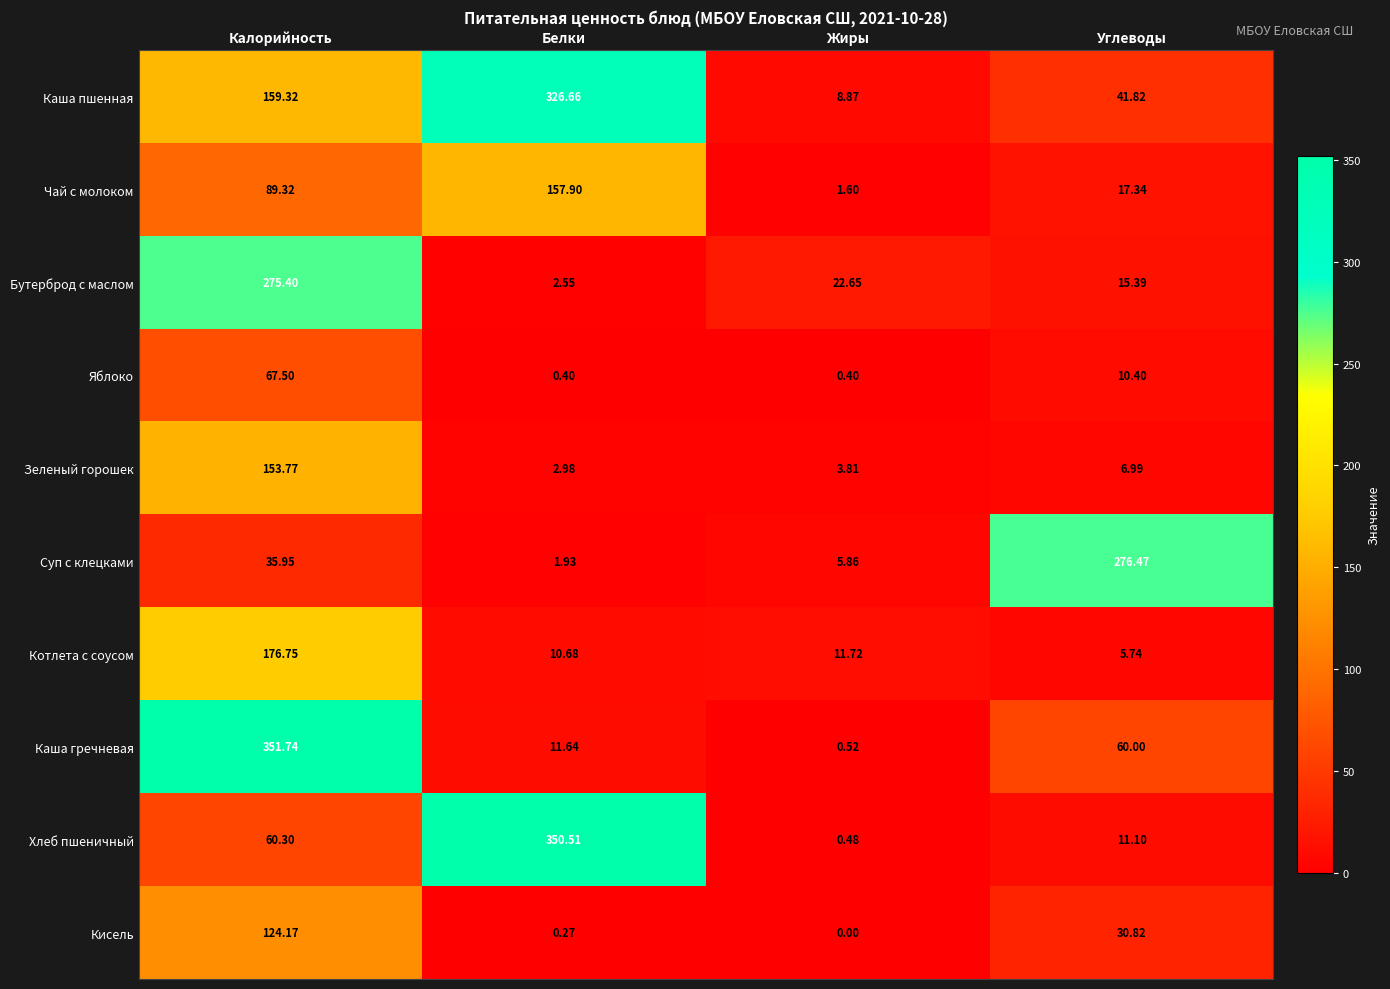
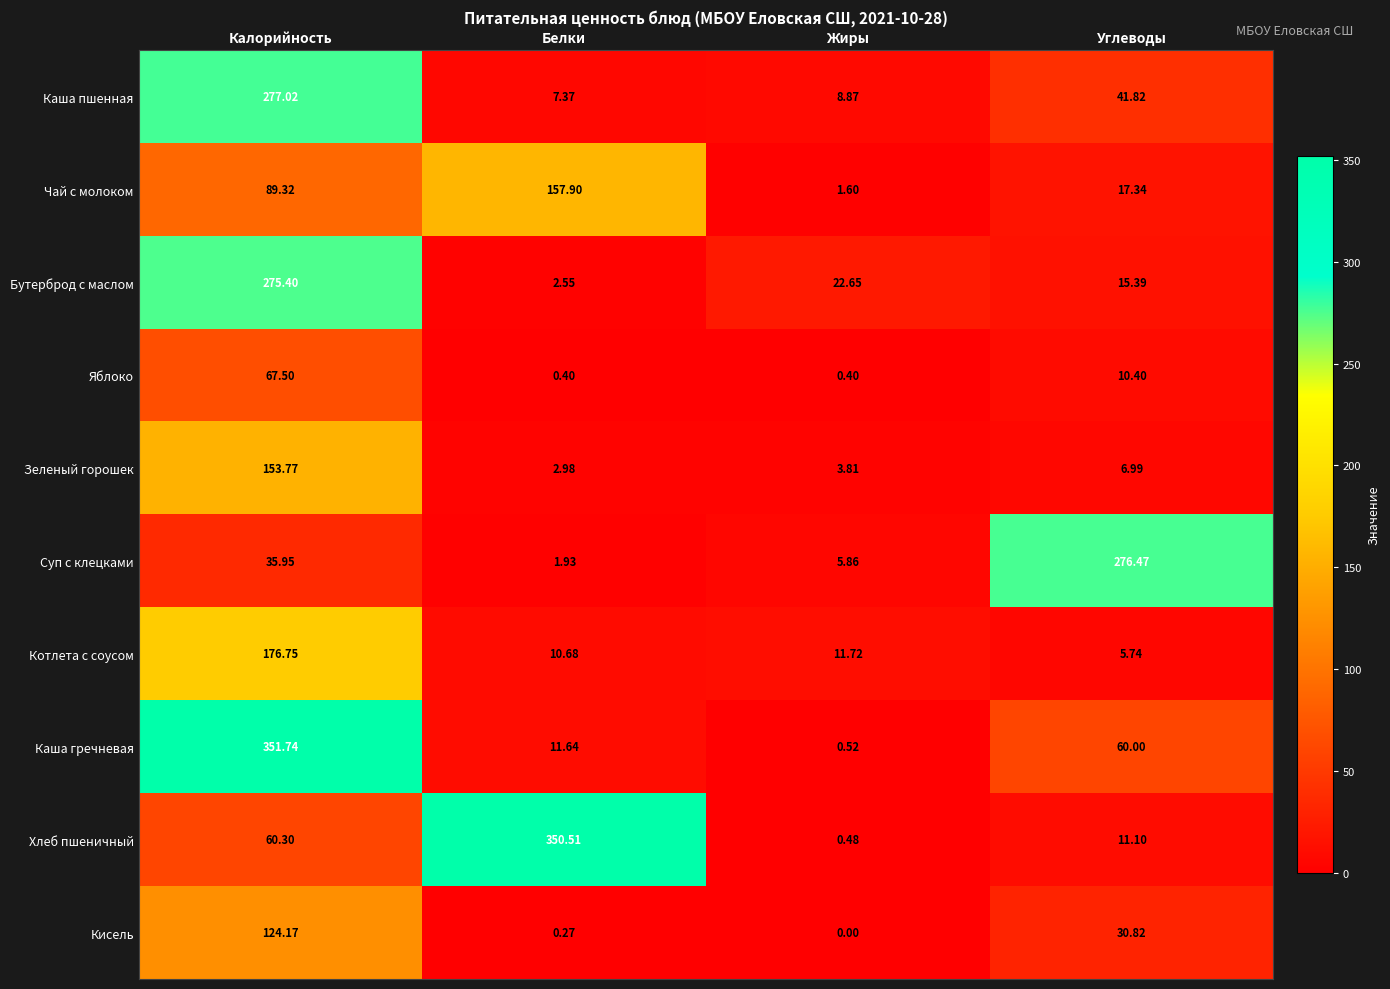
Каша пшенная, Калорийность: 159.32 -> 277.02
Каша пшенная, Белки: 326.66 -> 7.37
